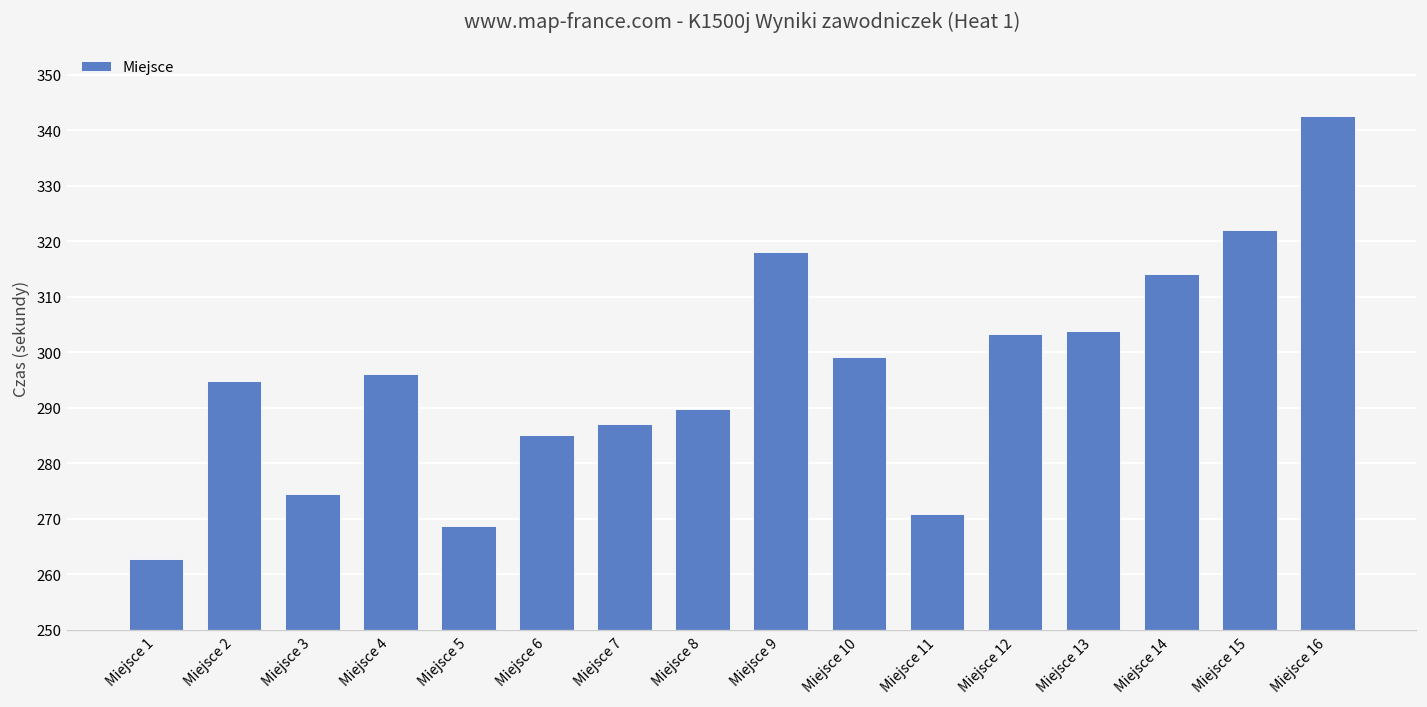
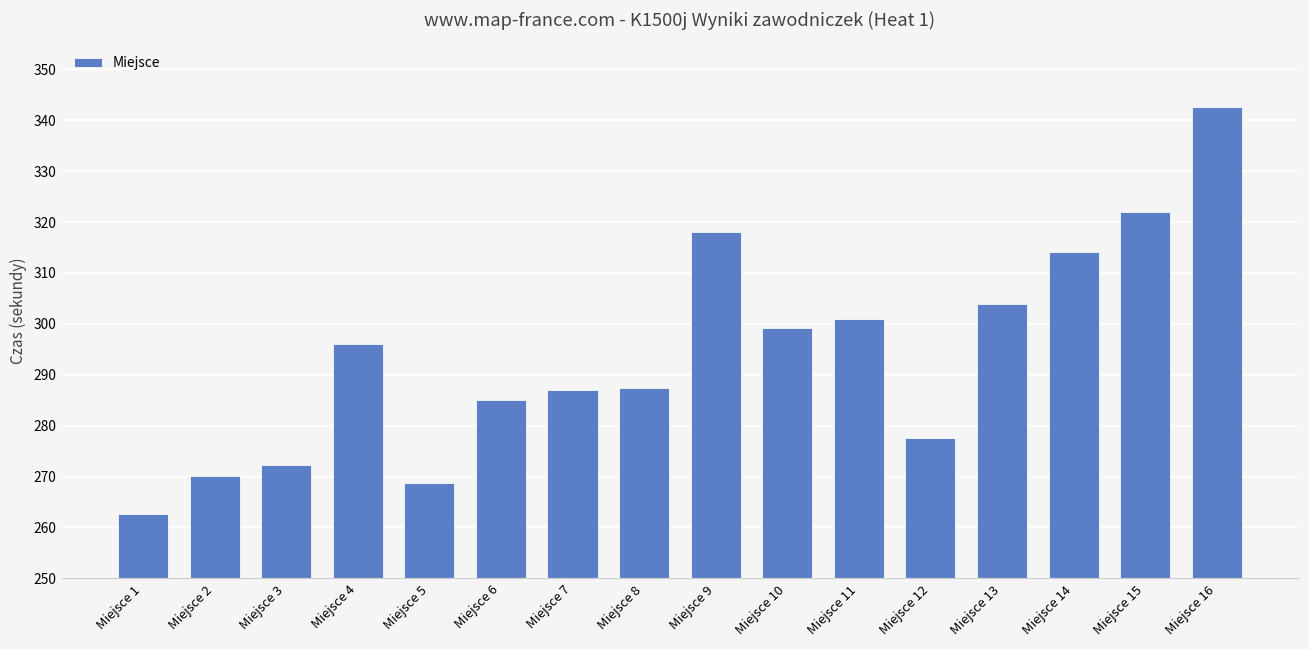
Miejsce 2: 295 -> 270
Miejsce 3: 274 -> 272
Miejsce 8: 290 -> 287
Miejsce 11: 271 -> 301
Miejsce 12: 303 -> 278
